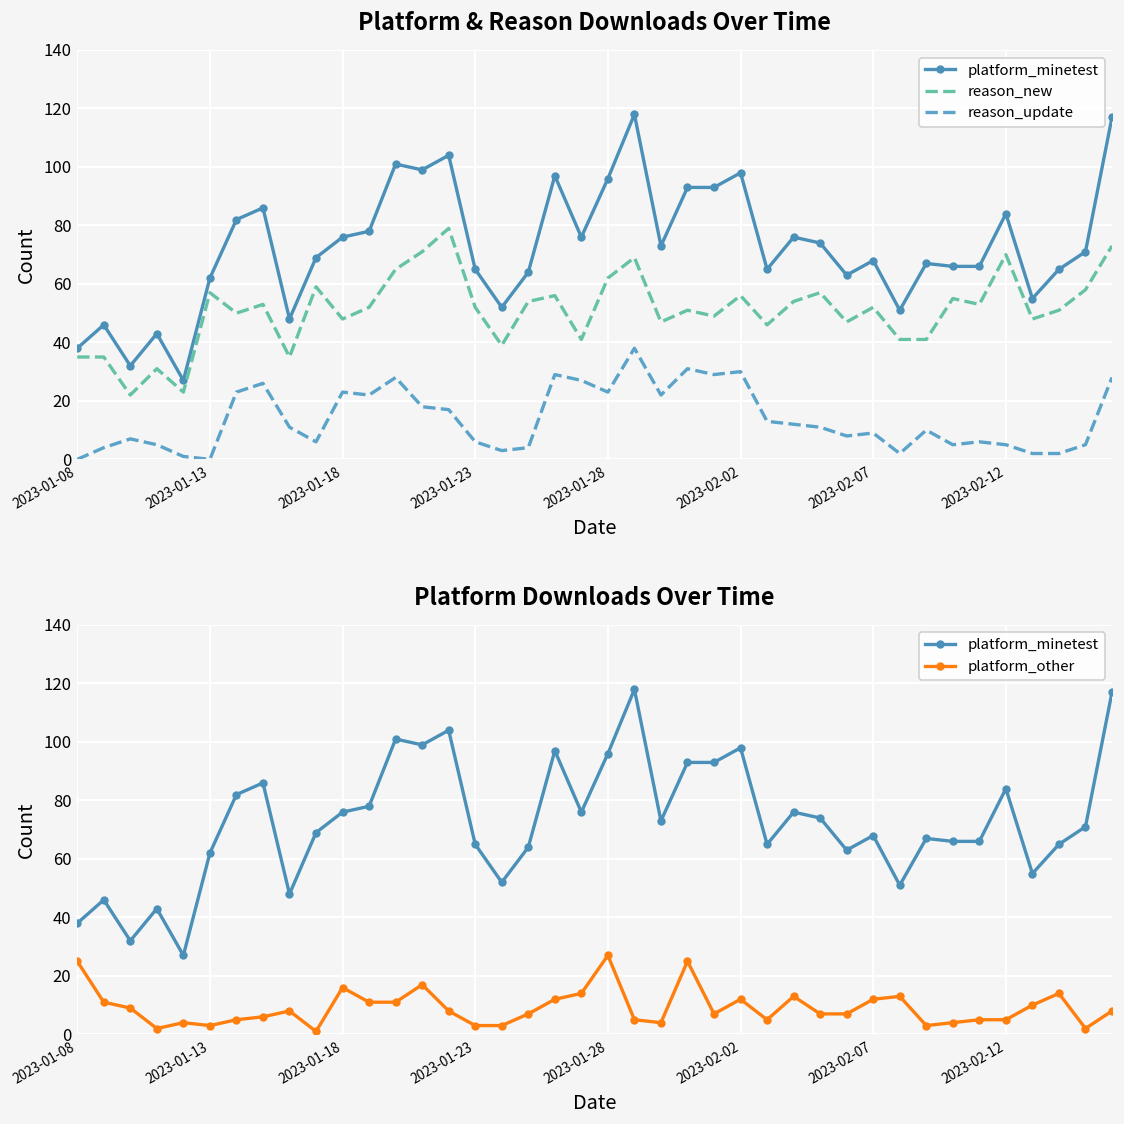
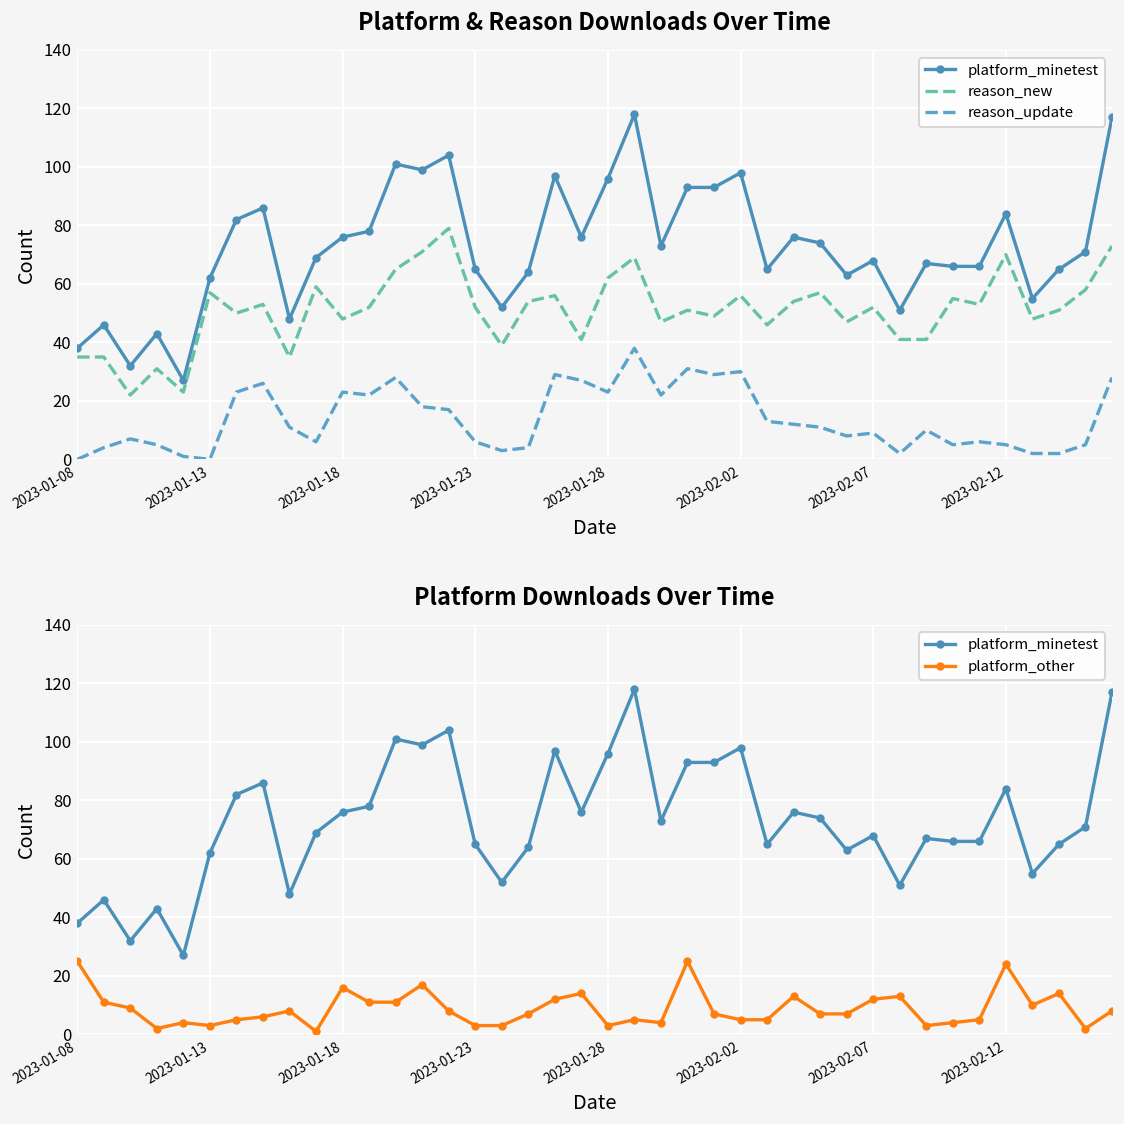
Platform Downloads Over Time, platform_other, 2023-01-28: 27 -> 3
Platform Downloads Over Time, platform_other, 2023-02-02: 12 -> 5
Platform Downloads Over Time, platform_other, 2023-02-12: 5 -> 24
